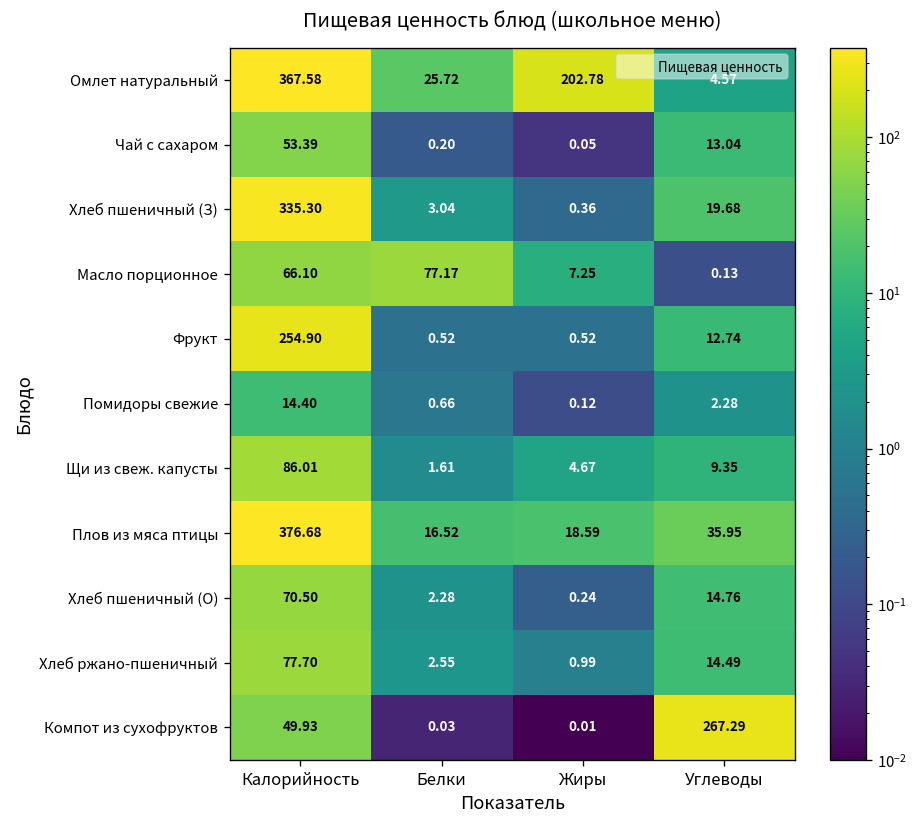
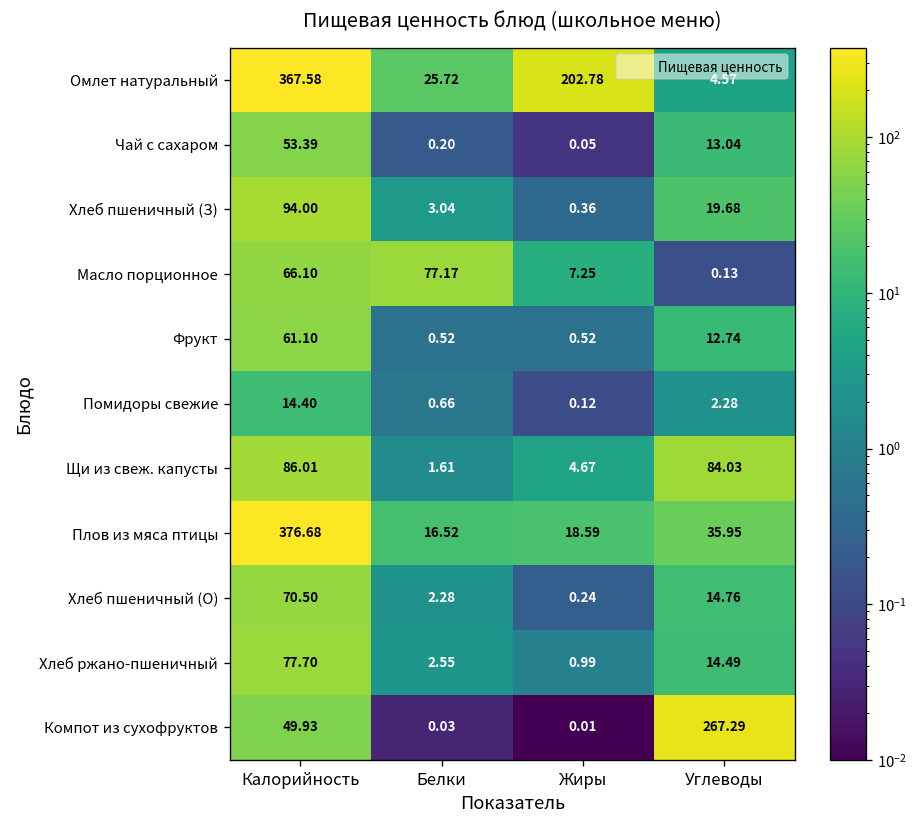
Хлеб пшеничный (З), Калорийность: 335.30 -> 94.00
Фрукт, Калорийность: 254.90 -> 61.10
Щи из свеж. капусты, Углеводы: 9.35 -> 84.03
